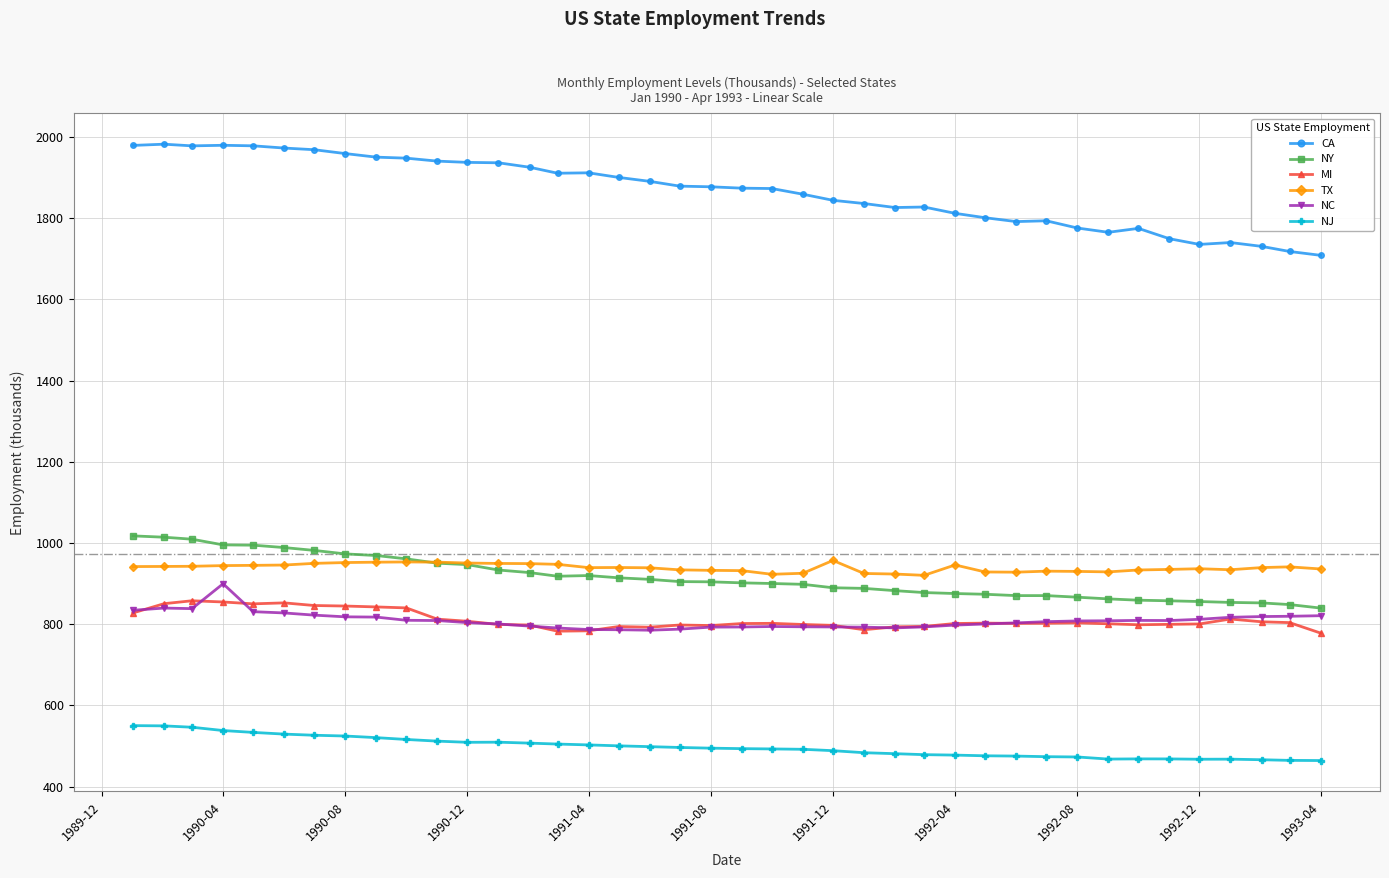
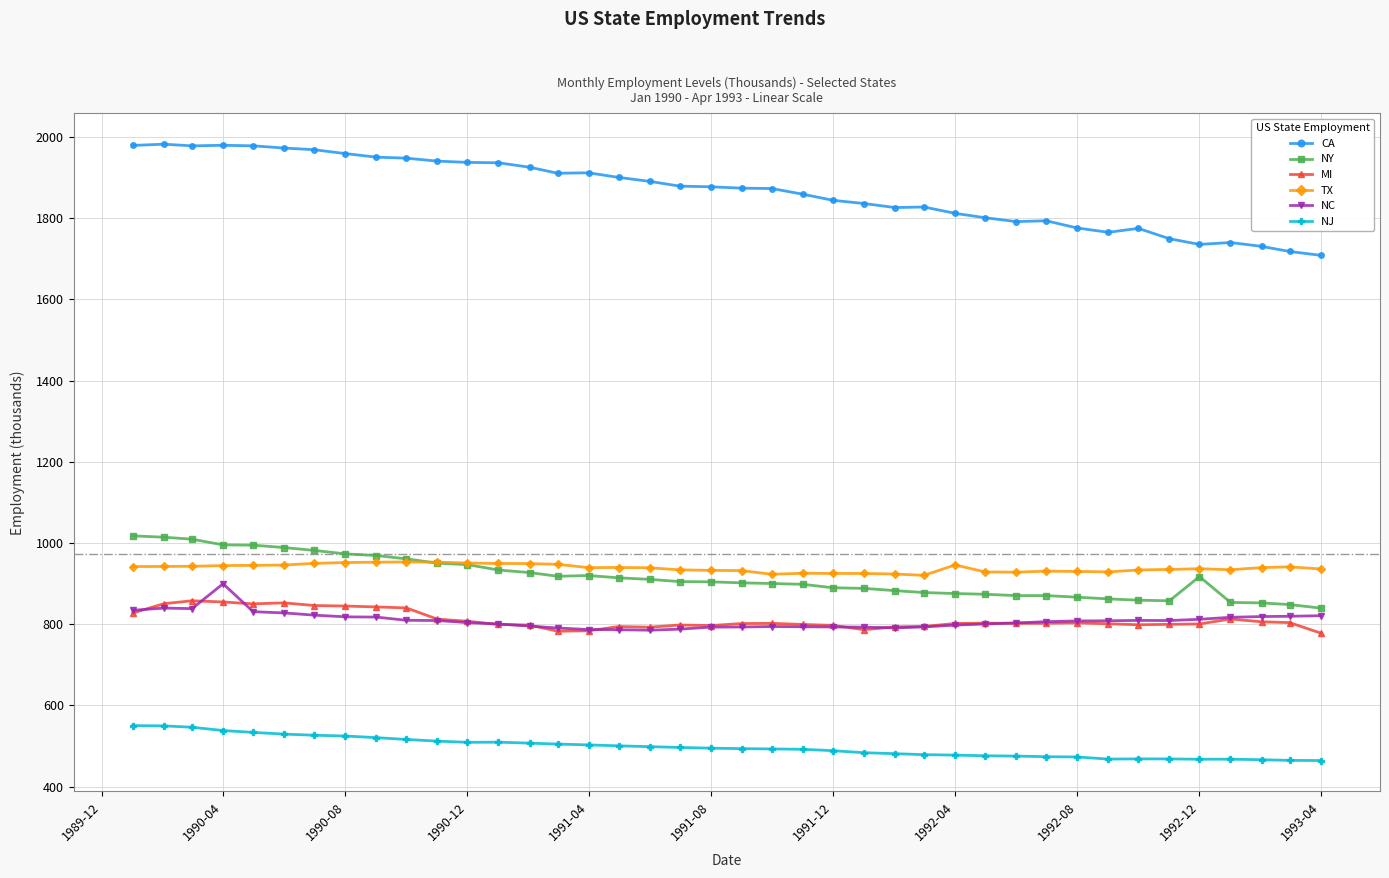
TX, 1991-12: 960 -> 930
NY, 1992-12: 860 -> 920
